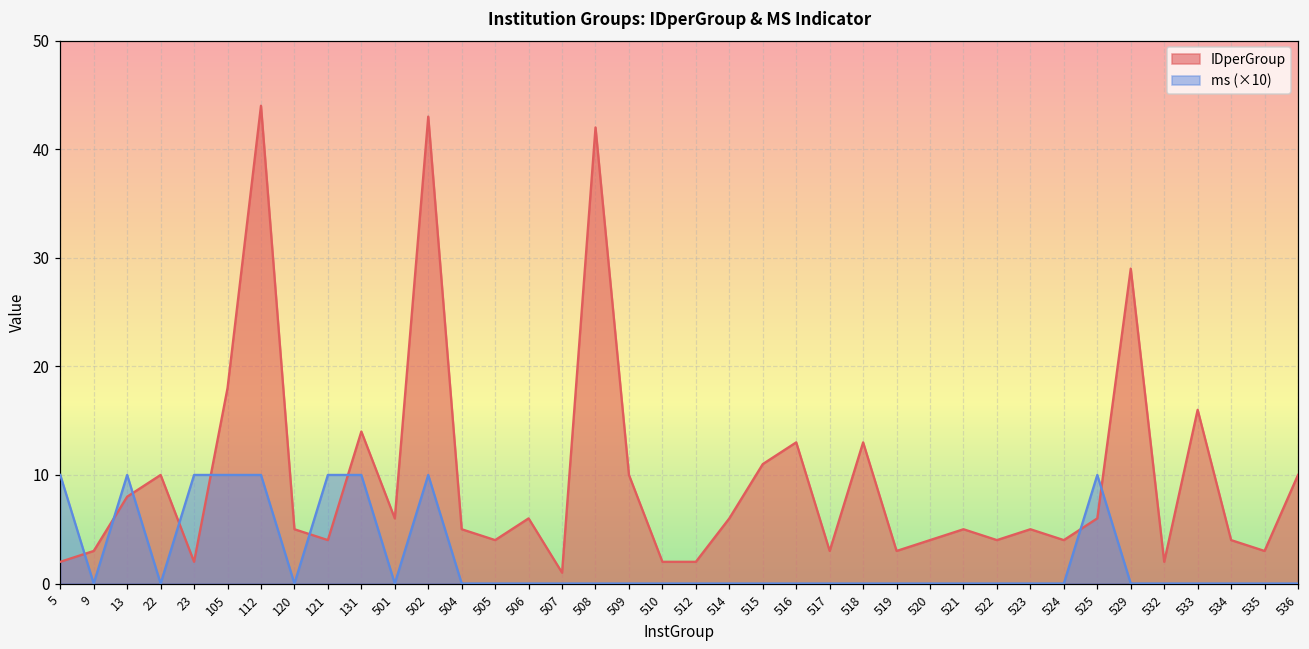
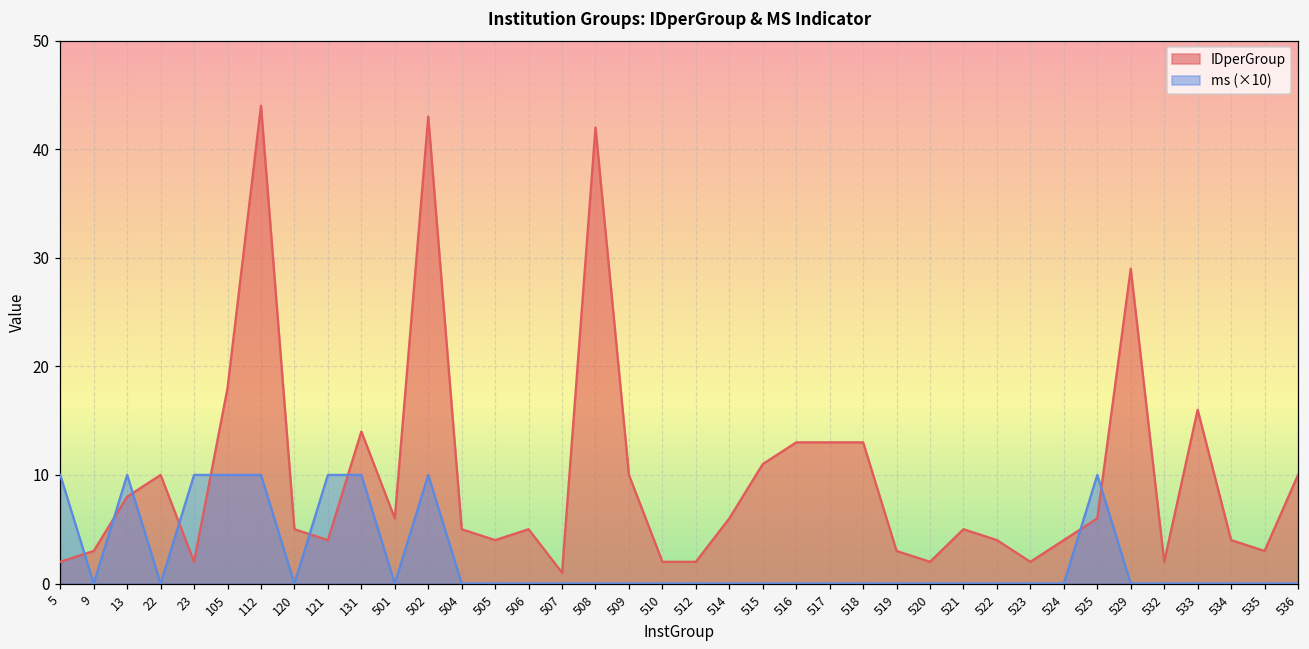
IDperGroup, 506: 6 -> 5
IDperGroup, 517: 3 -> 13
IDperGroup, 520: 4 -> 2
IDperGroup, 523: 5 -> 2
